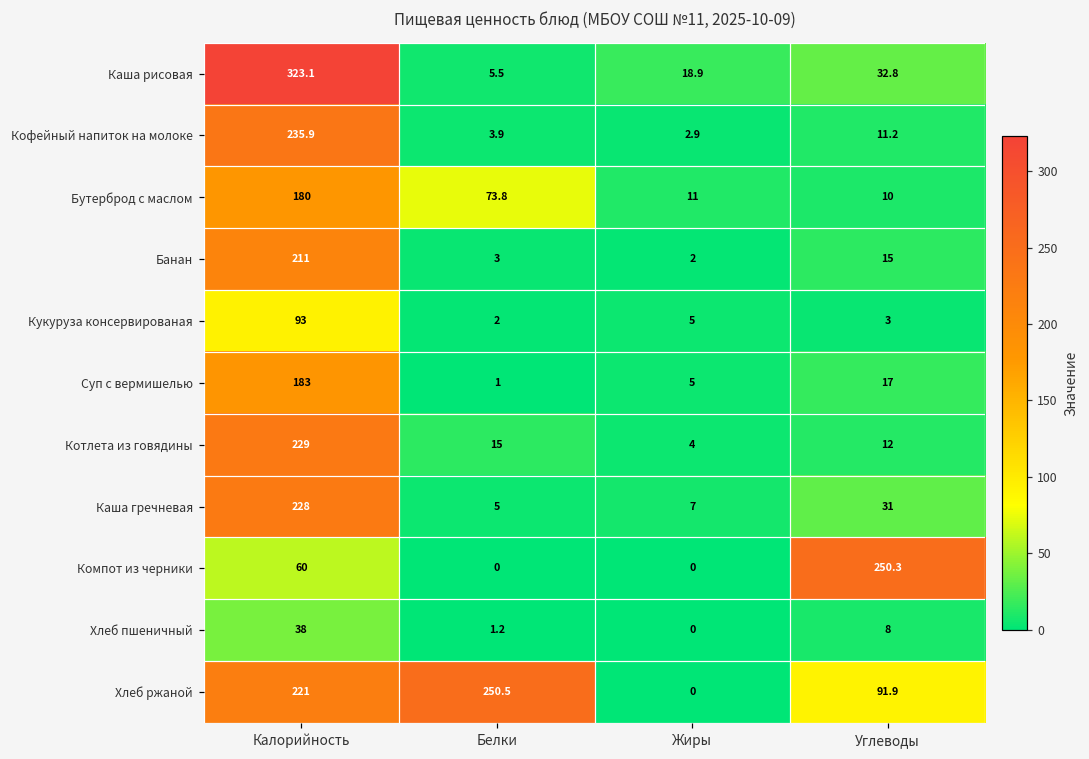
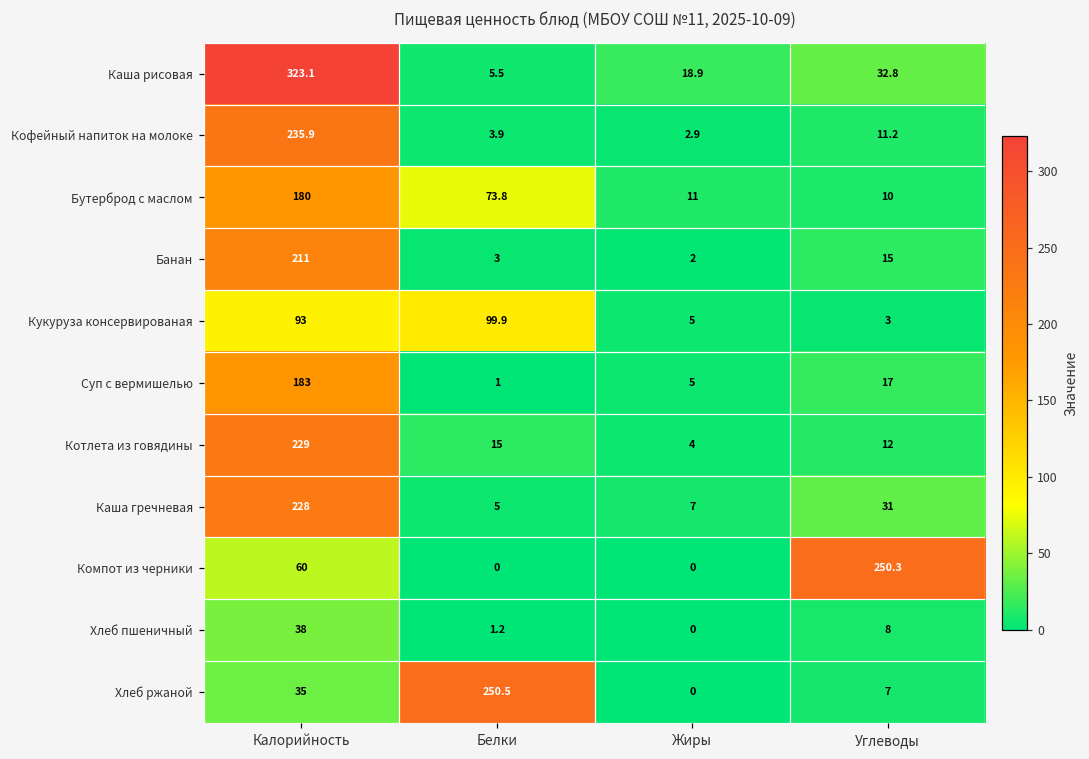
Кукуруза консервированая, Белки: 2 -> 99.9
Хлеб ржаной, Калорийность: 221 -> 35
Хлеб ржаной, Углеводы: 91.9 -> 7
